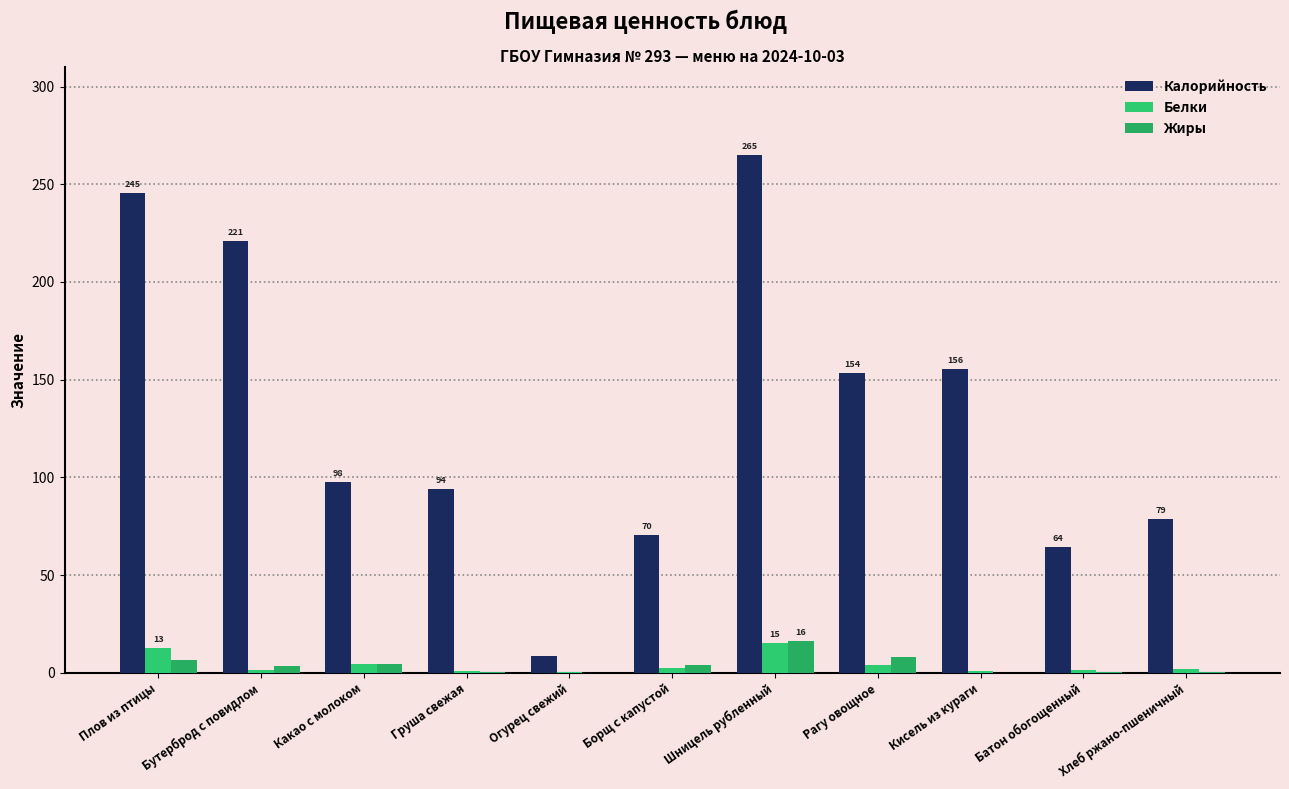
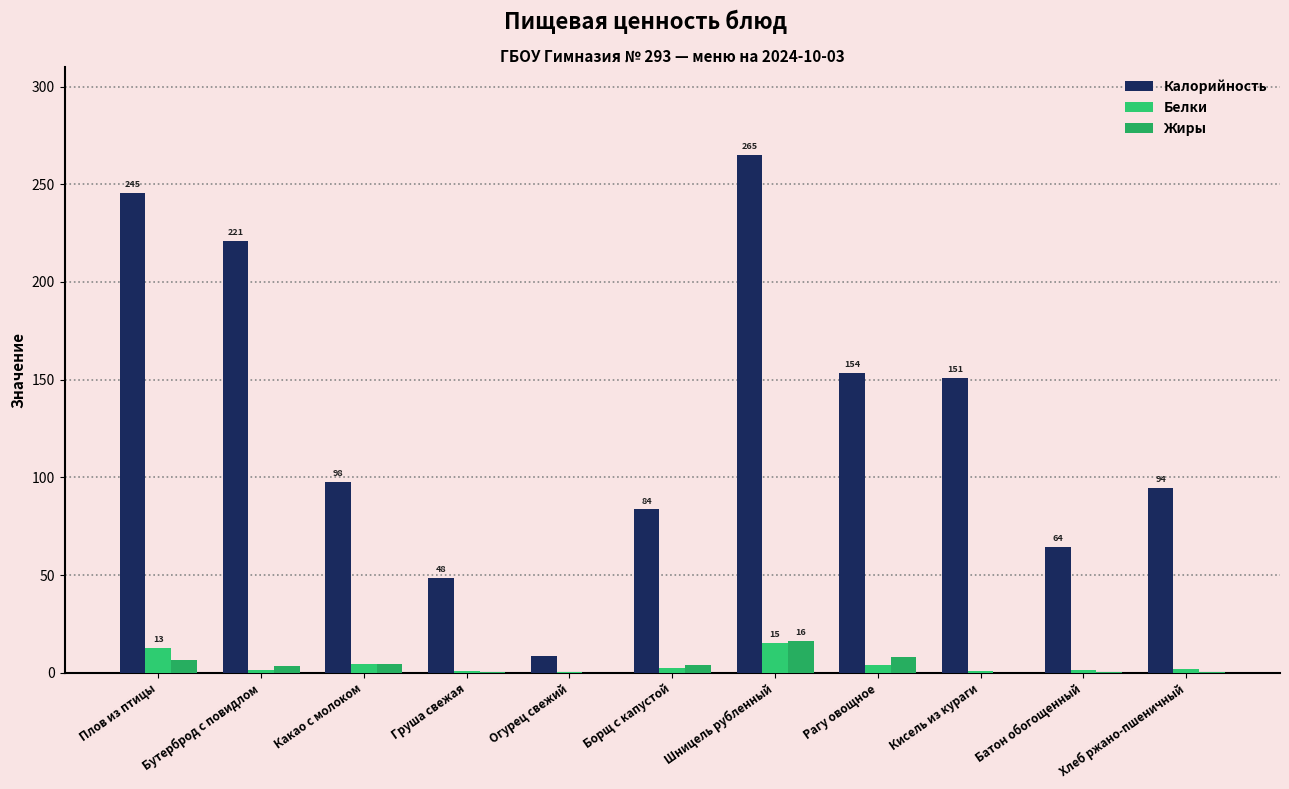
Калорийность, Груша свежая: 94 -> 48
Калорийность, Борщ с капустой: 70 -> 84
Калорийность, Кисель из кураги: 156 -> 151
Калорийность, Хлеб ржано-пшеничный: 79 -> 94
